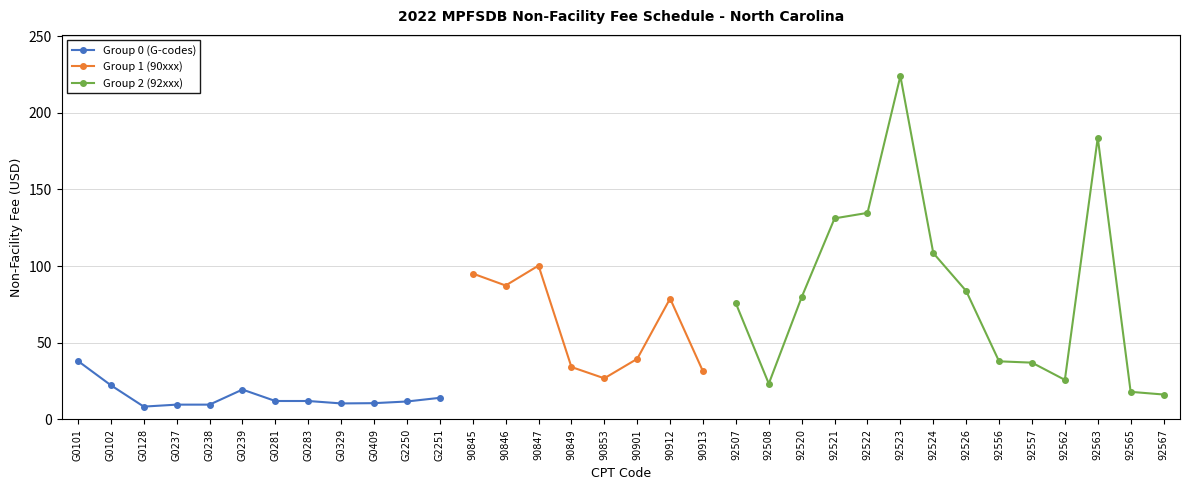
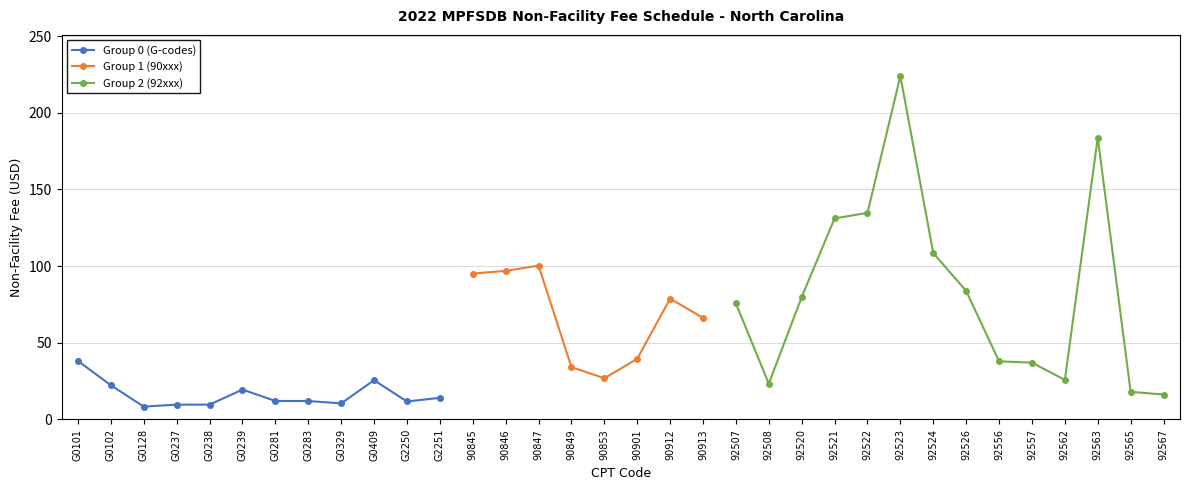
Group 0 (G-codes), G0409: 11 -> 26
Group 1 (90xxx), 90846: 87 -> 97
Group 1 (90xxx), 90913: 31 -> 66
